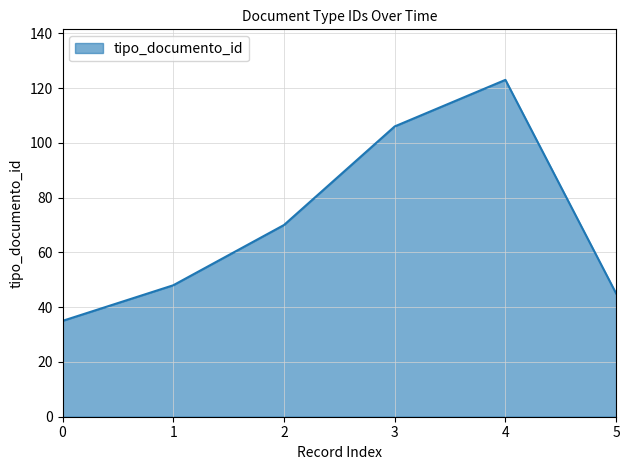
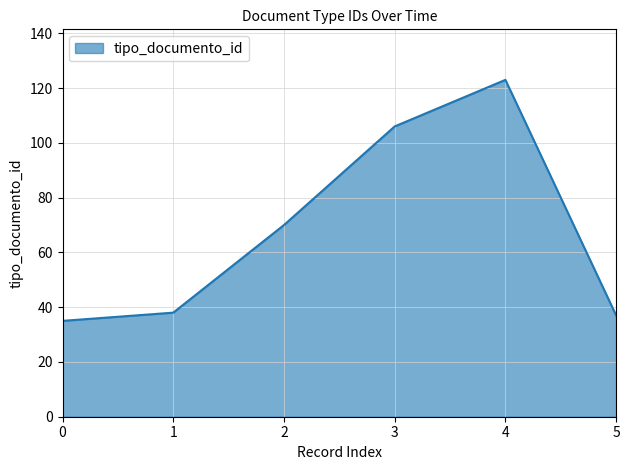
1: 48 -> 38
5: 45 -> 37
